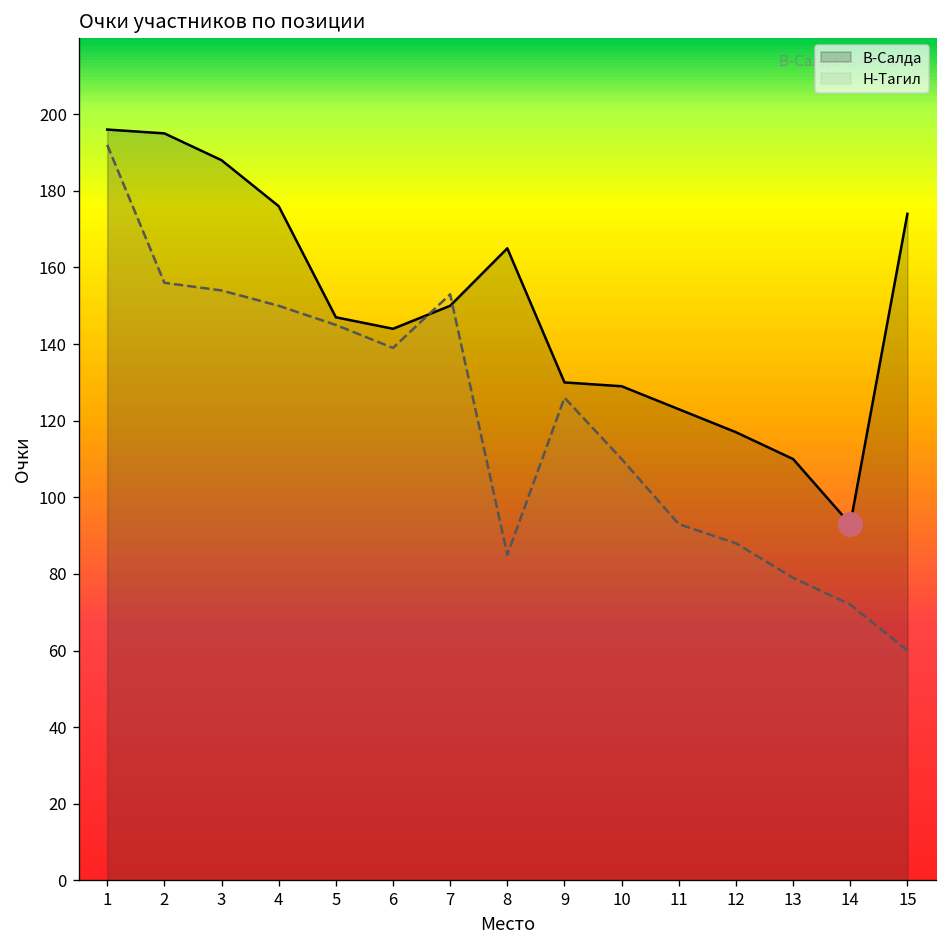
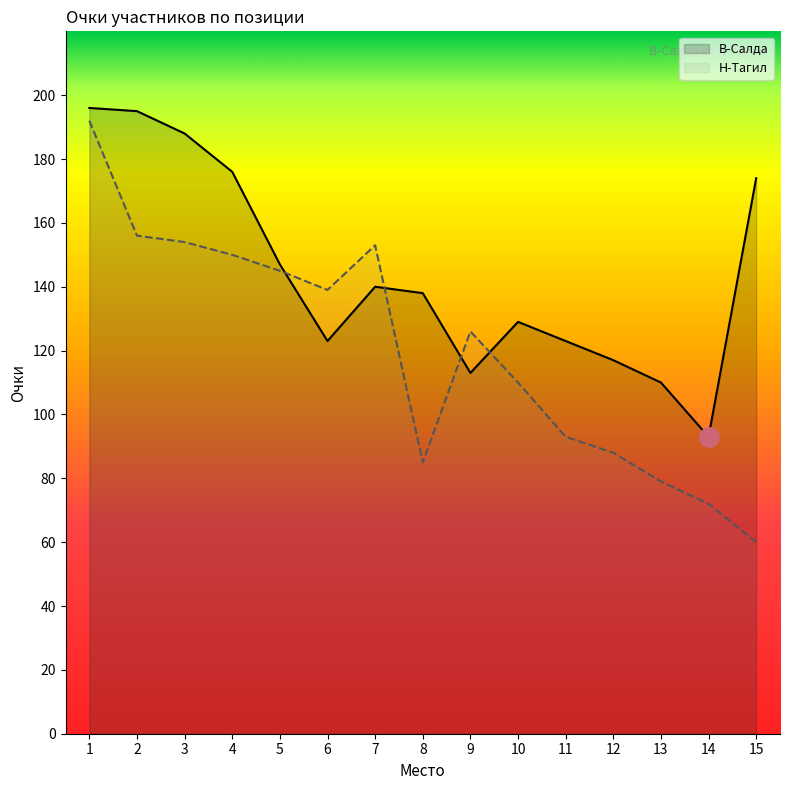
В-Салда, 6: 144 -> 123
В-Салда, 7: 150 -> 140
В-Салда, 8: 165 -> 138
В-Салда, 9: 130 -> 113
